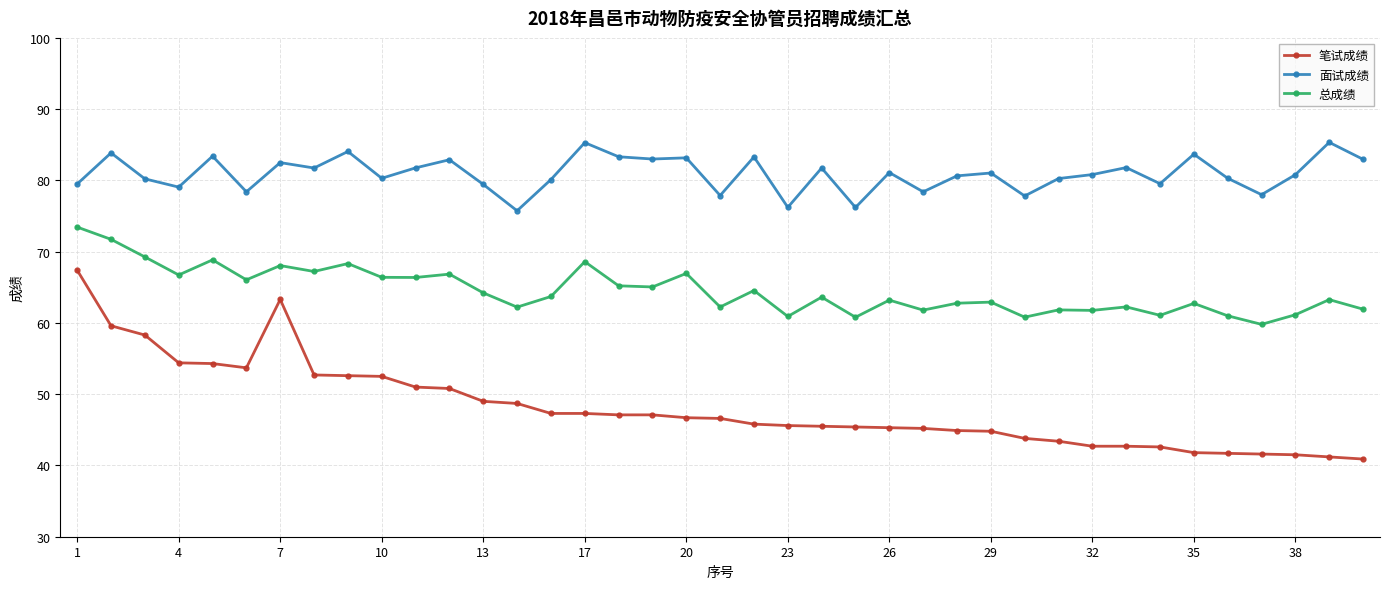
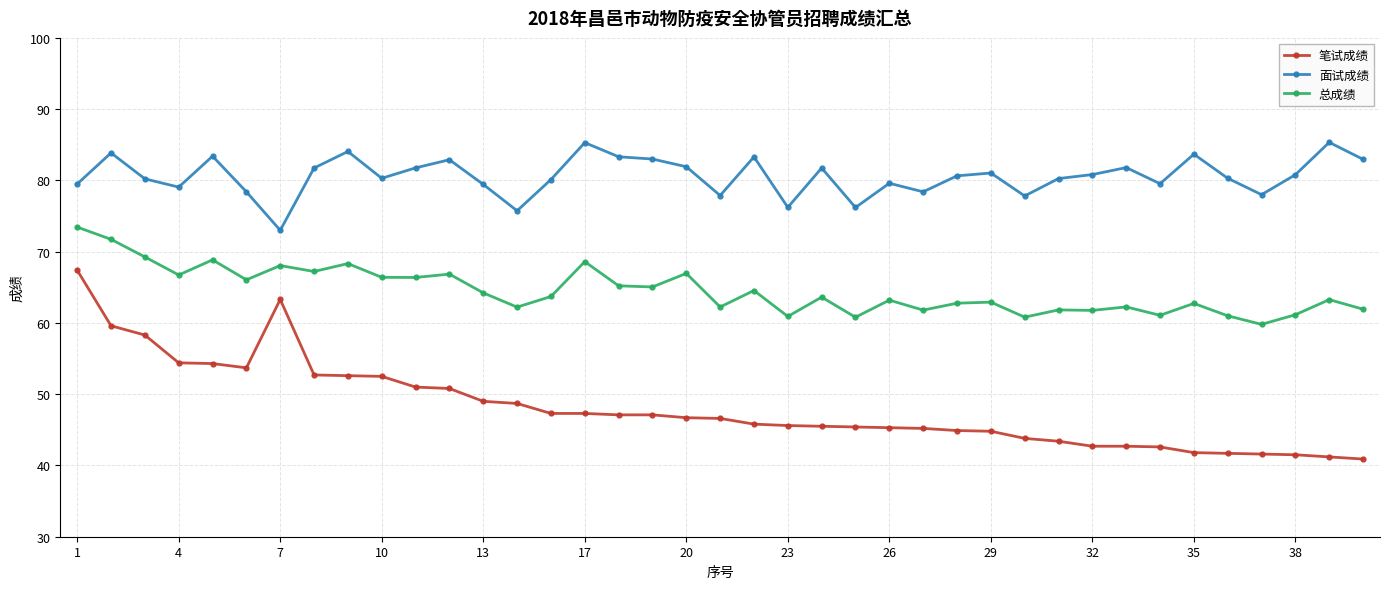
面试成绩, 7: 83 -> 73
面试成绩, 20: 83 -> 82
面试成绩, 26: 81 -> 80
